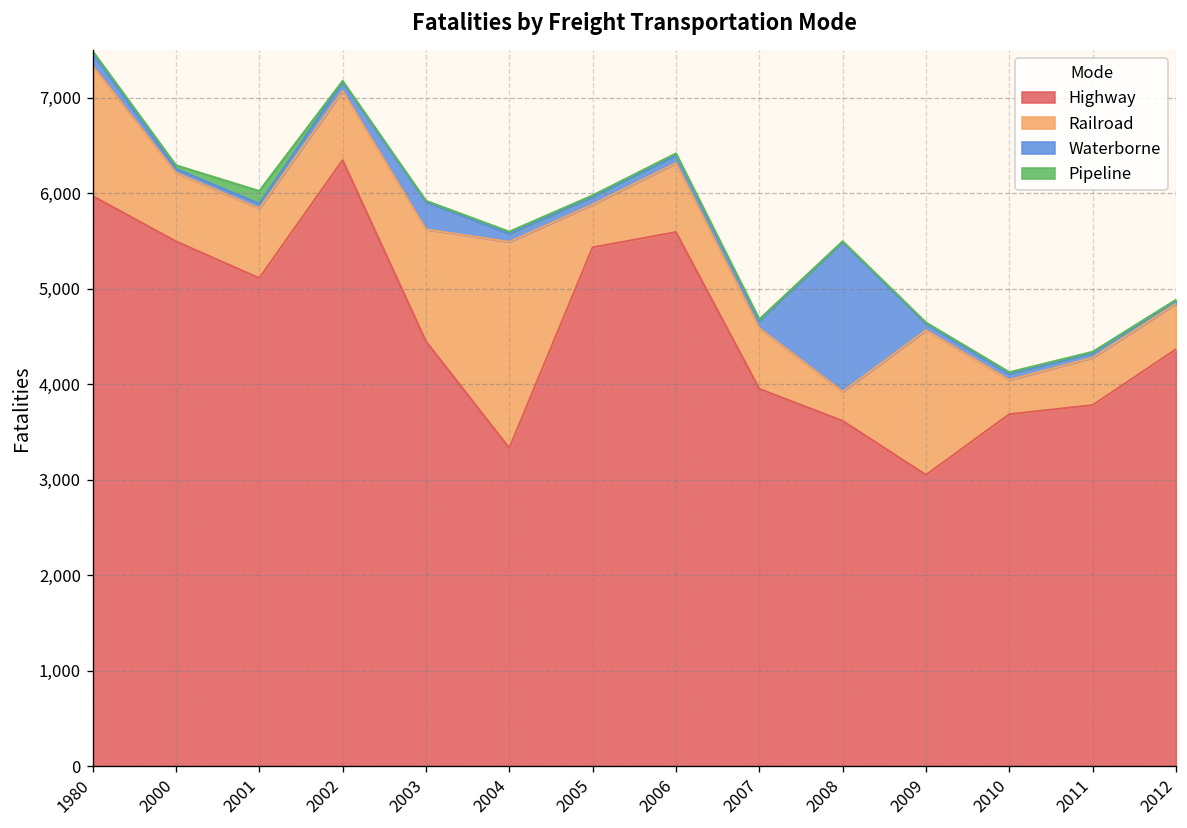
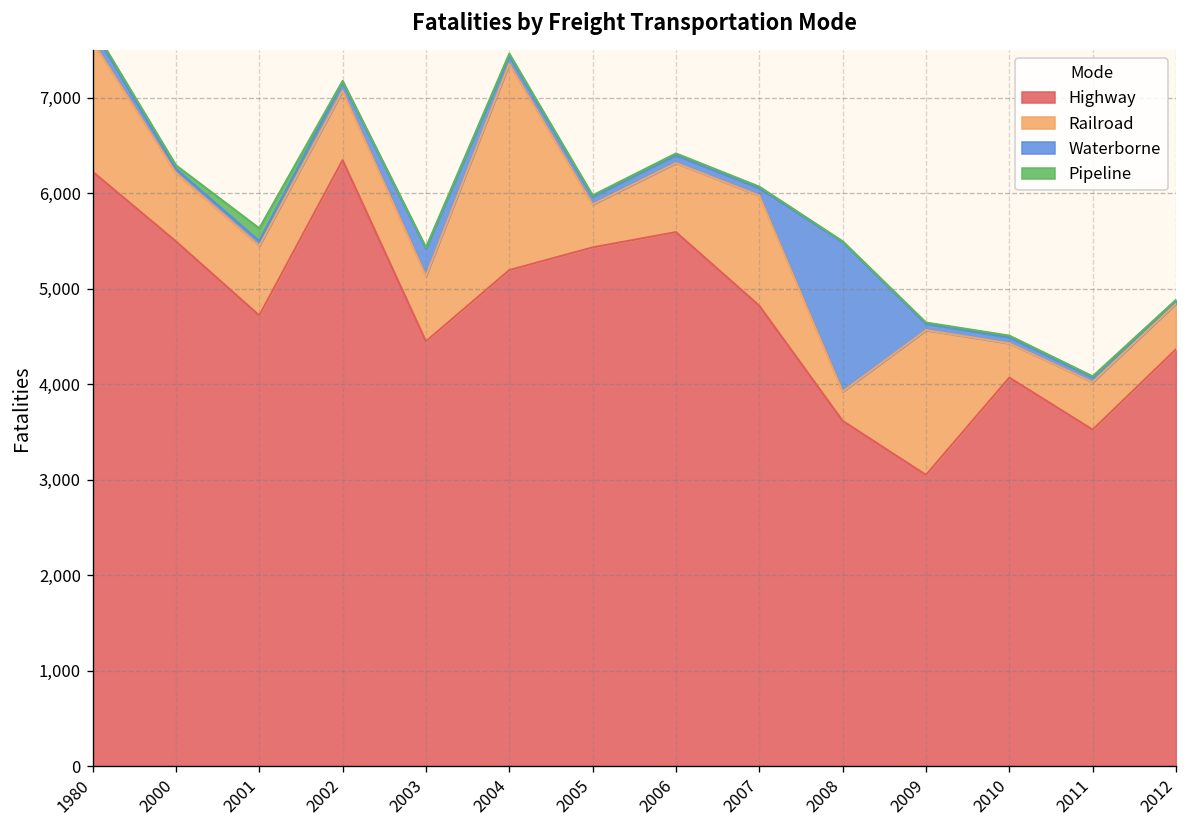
Highway, 1980: 6,000 -> 6,200
Highway, 2001: 5,100 -> 4,700
Railroad, 2003: 1,200 -> 700
Highway, 2004: 3,300 -> 5,200
Highway, 2007: 4,000 -> 4,800
Railroad, 2007: 600 -> 1,200
Highway, 2010: 3,700 -> 4,100
Highway, 2011: 3,800 -> 3,500
